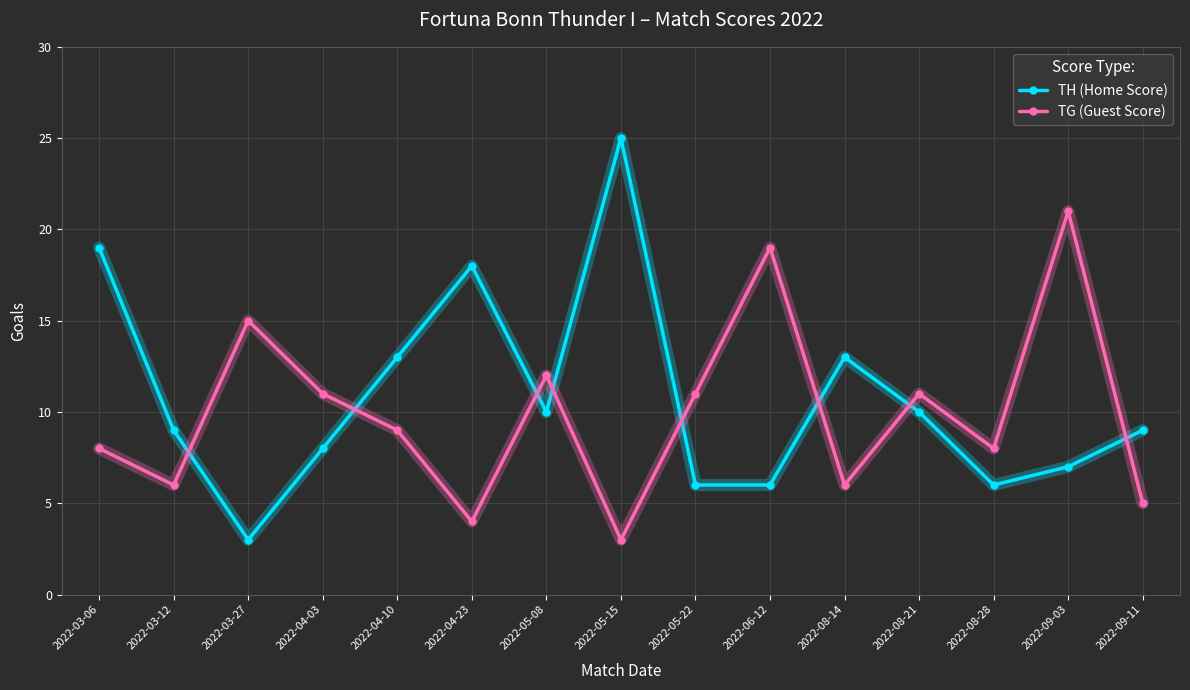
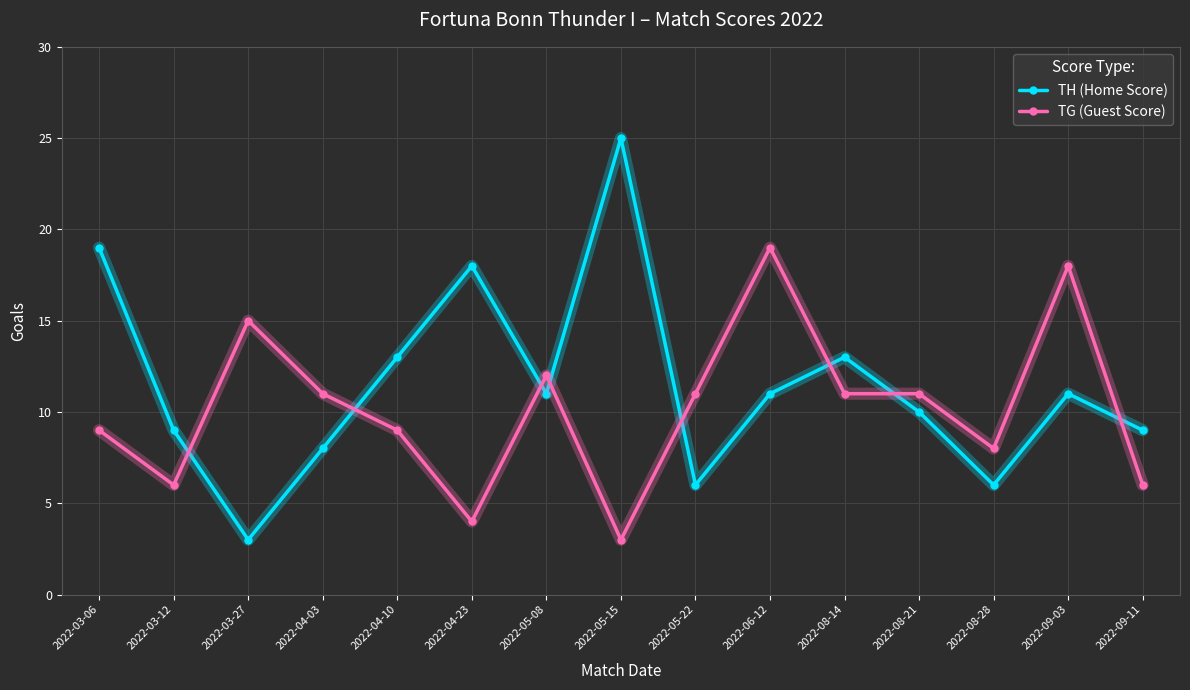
TG (Guest Score), 2022-03-06: 8 -> 9
TH (Home Score), 2022-05-08: 10 -> 11
TH (Home Score), 2022-06-12: 6 -> 11
TG (Guest Score), 2022-08-14: 6 -> 11
TH (Home Score), 2022-09-03: 7 -> 11
TG (Guest Score), 2022-09-03: 21 -> 18
TG (Guest Score), 2022-09-11: 5 -> 6
